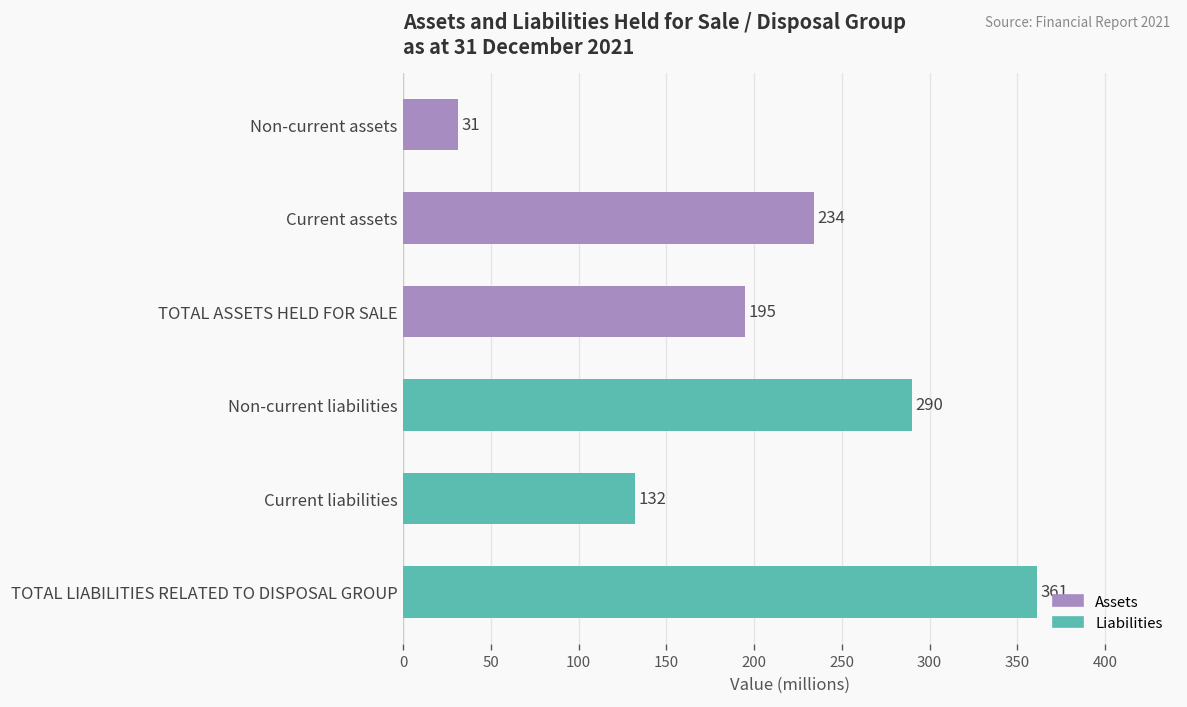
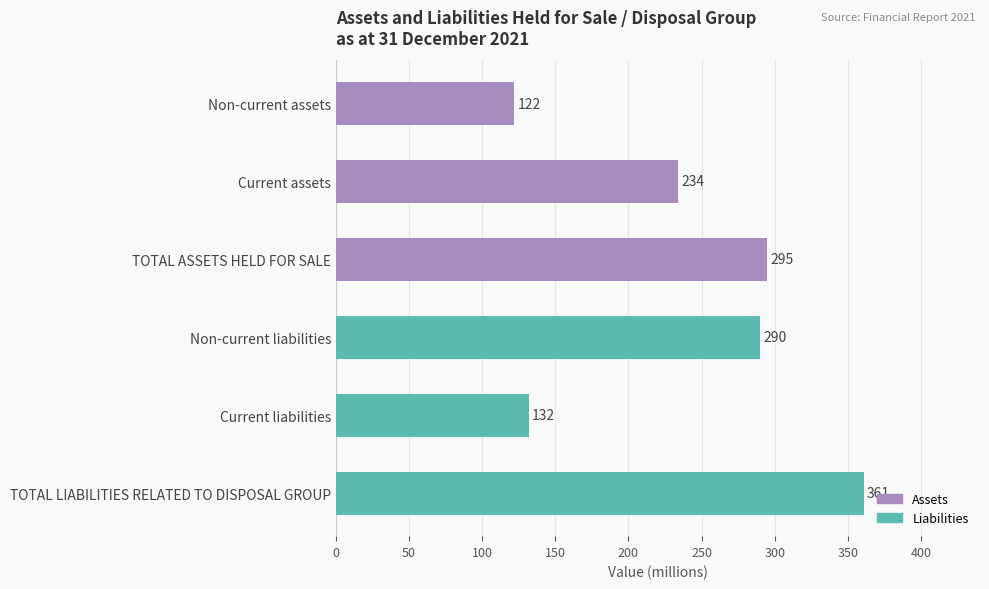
Non-current assets: 31 -> 122
TOTAL ASSETS HELD FOR SALE: 195 -> 295
